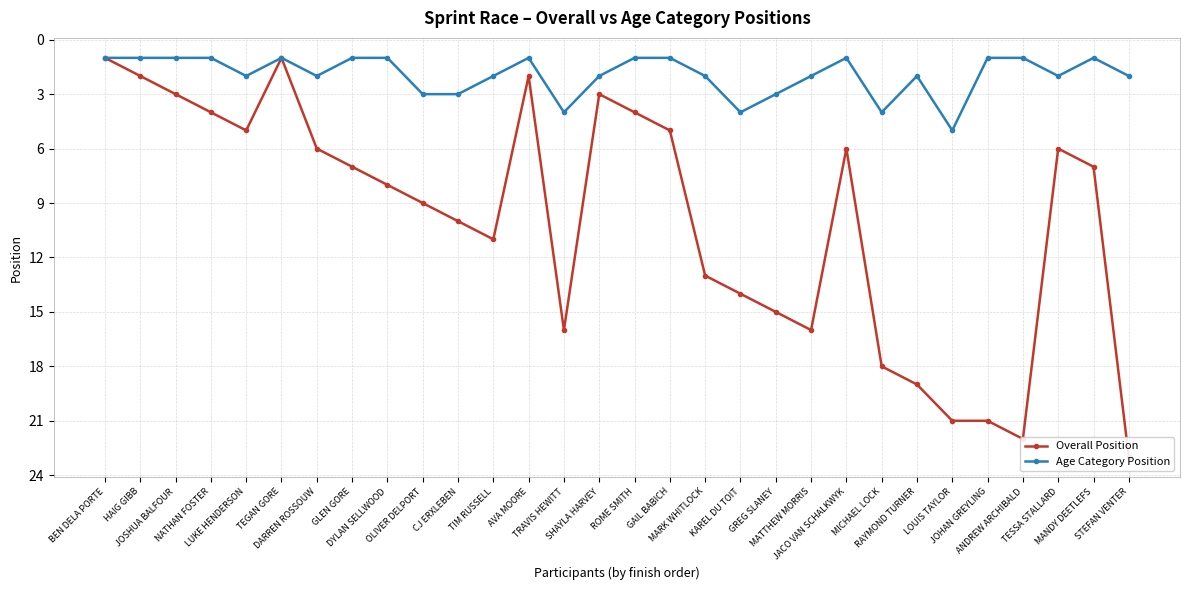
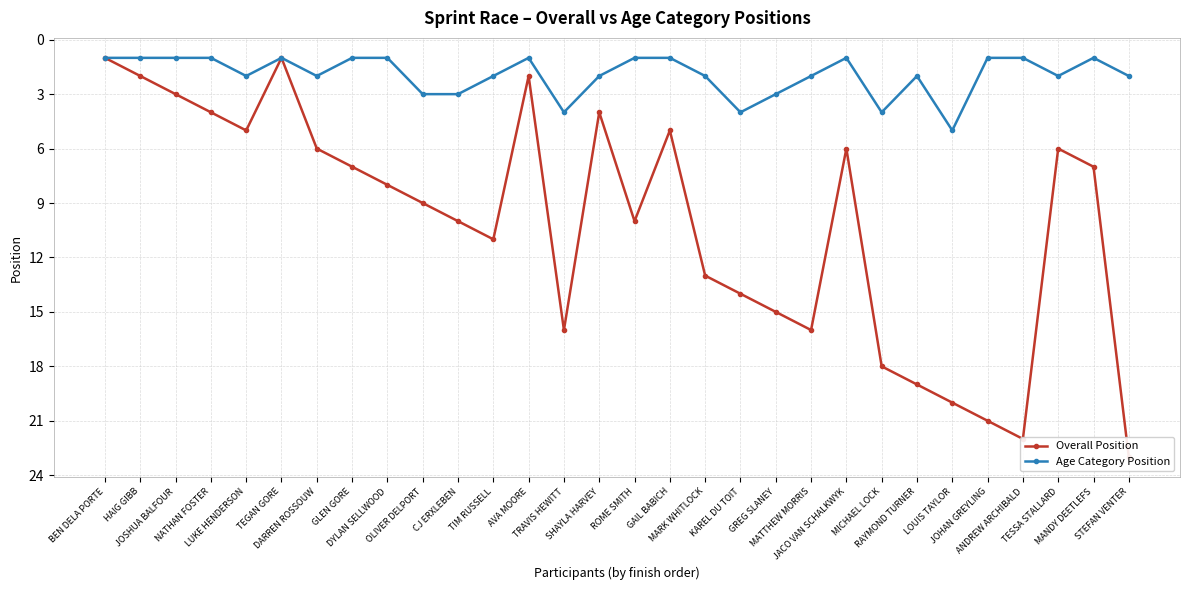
Overall Position, SHAYLA HARVEY: 3 -> 4
Overall Position, ROME SMITH: 4 -> 10
Overall Position, LOUIS TAYLOR: 21 -> 20
